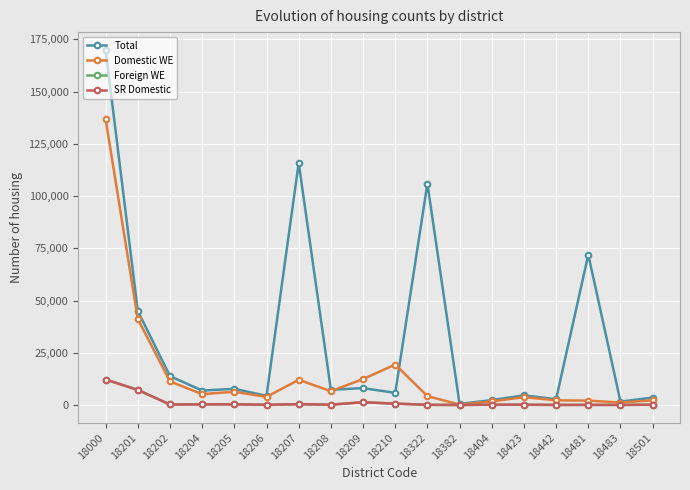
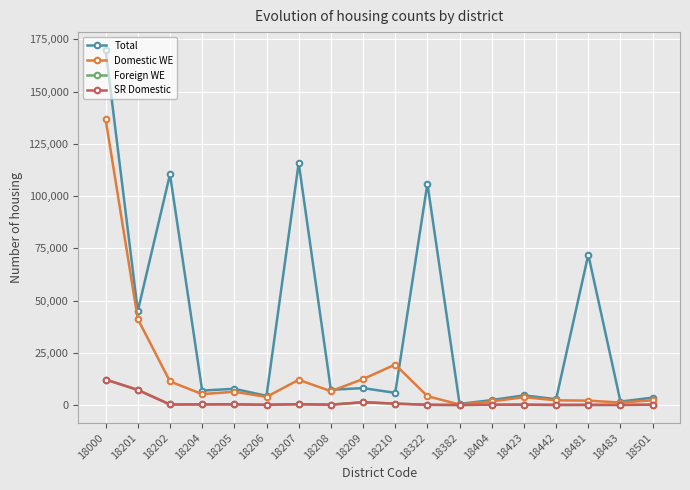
Total, 18202: 14,000 -> 110,000
